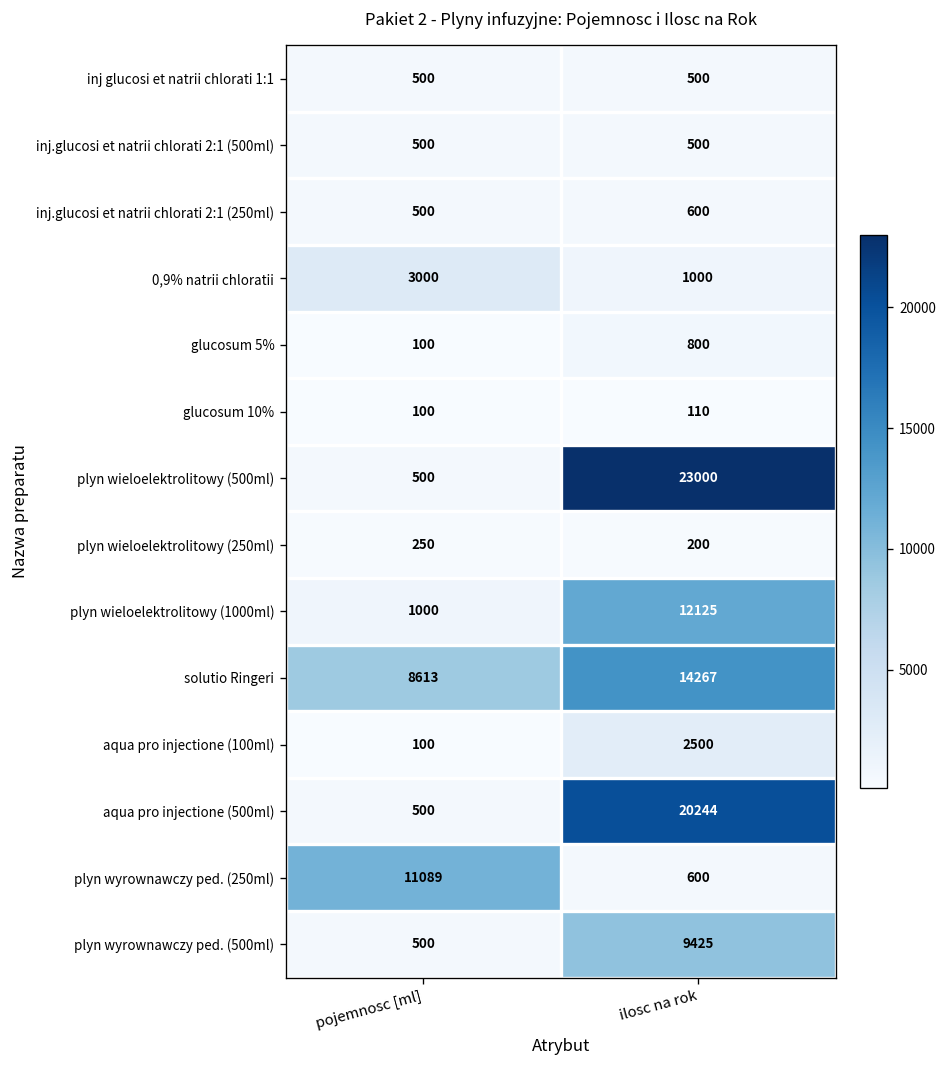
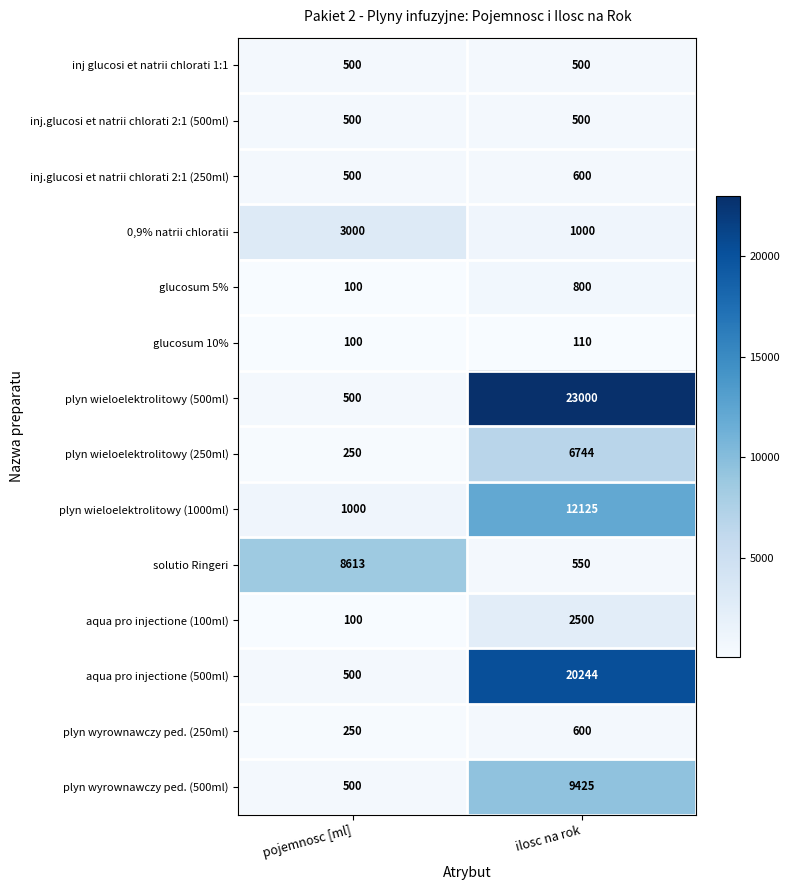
plyn wieloelektrolitowy (250ml), ilosc na rok: 200 -> 6744
solutio Ringeri, ilosc na rok: 14267 -> 550
plyn wyrownawczy ped. (250ml), pojemnosc [ml]: 11089 -> 250
